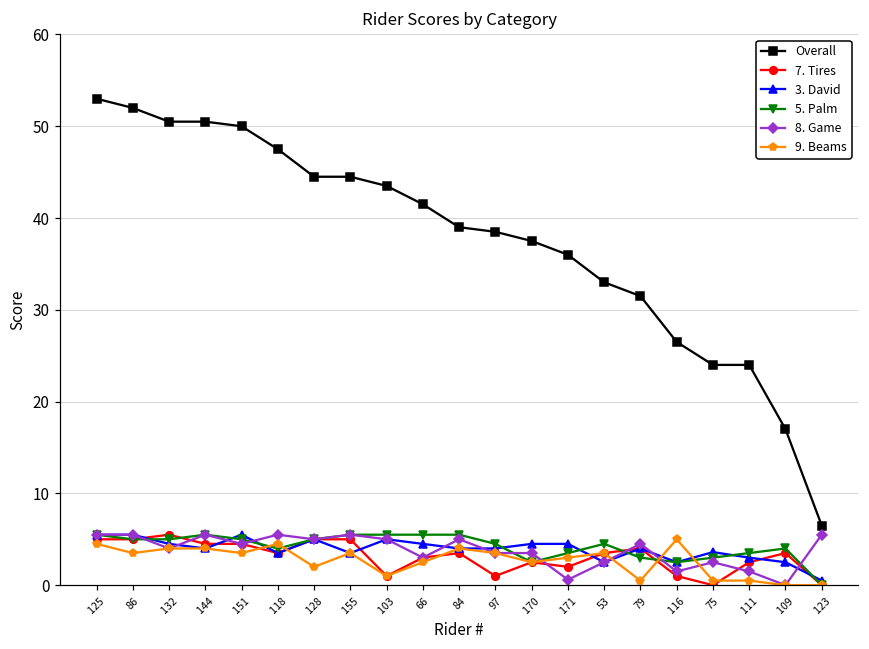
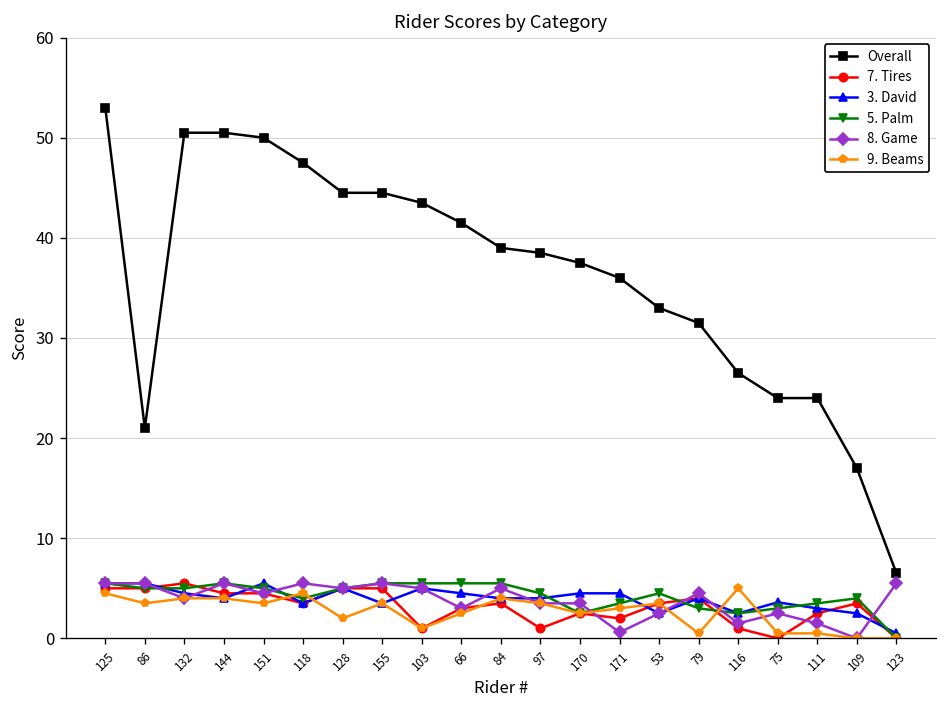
Overall, 86: 52 -> 21
